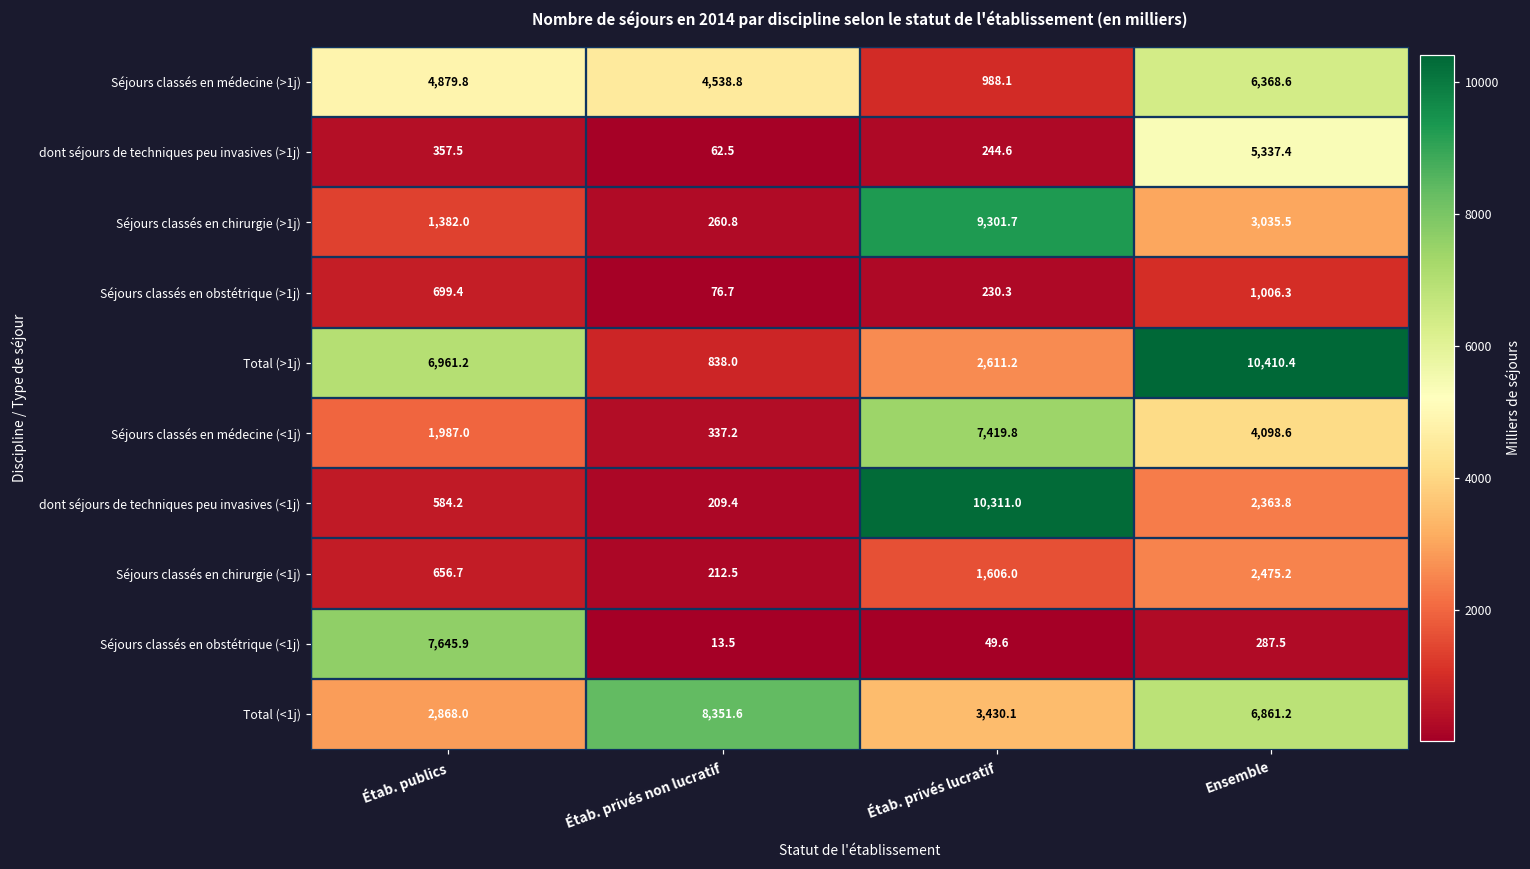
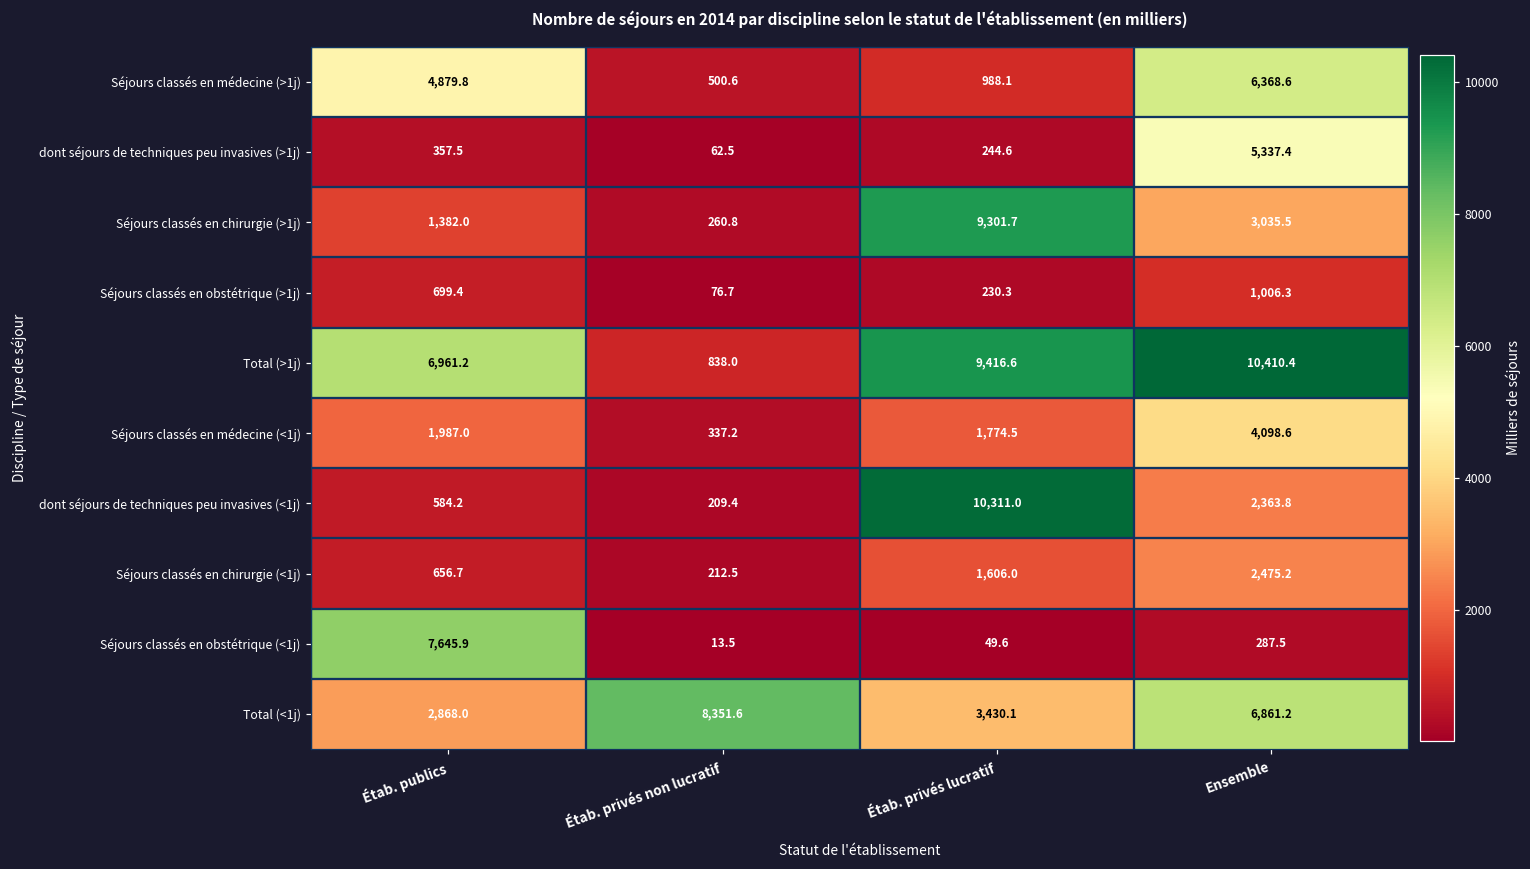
Séjours classés en médecine (>1j), Étab. privés non lucratif: 4,538.8 -> 500.6
Total (>1j), Étab. privés lucratif: 2,611.2 -> 9,416.6
Séjours classés en médecine (<1j), Étab. privés lucratif: 7,419.8 -> 1,774.5
